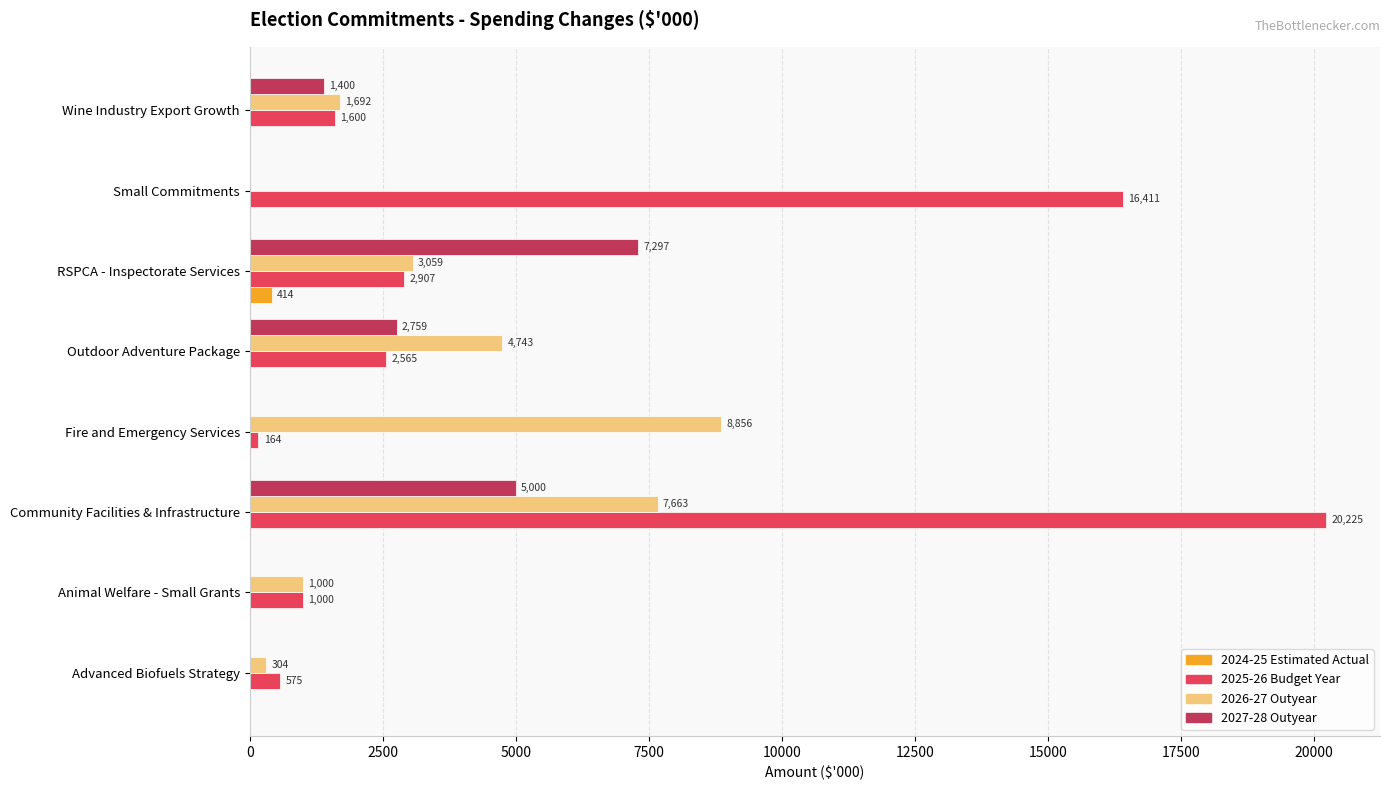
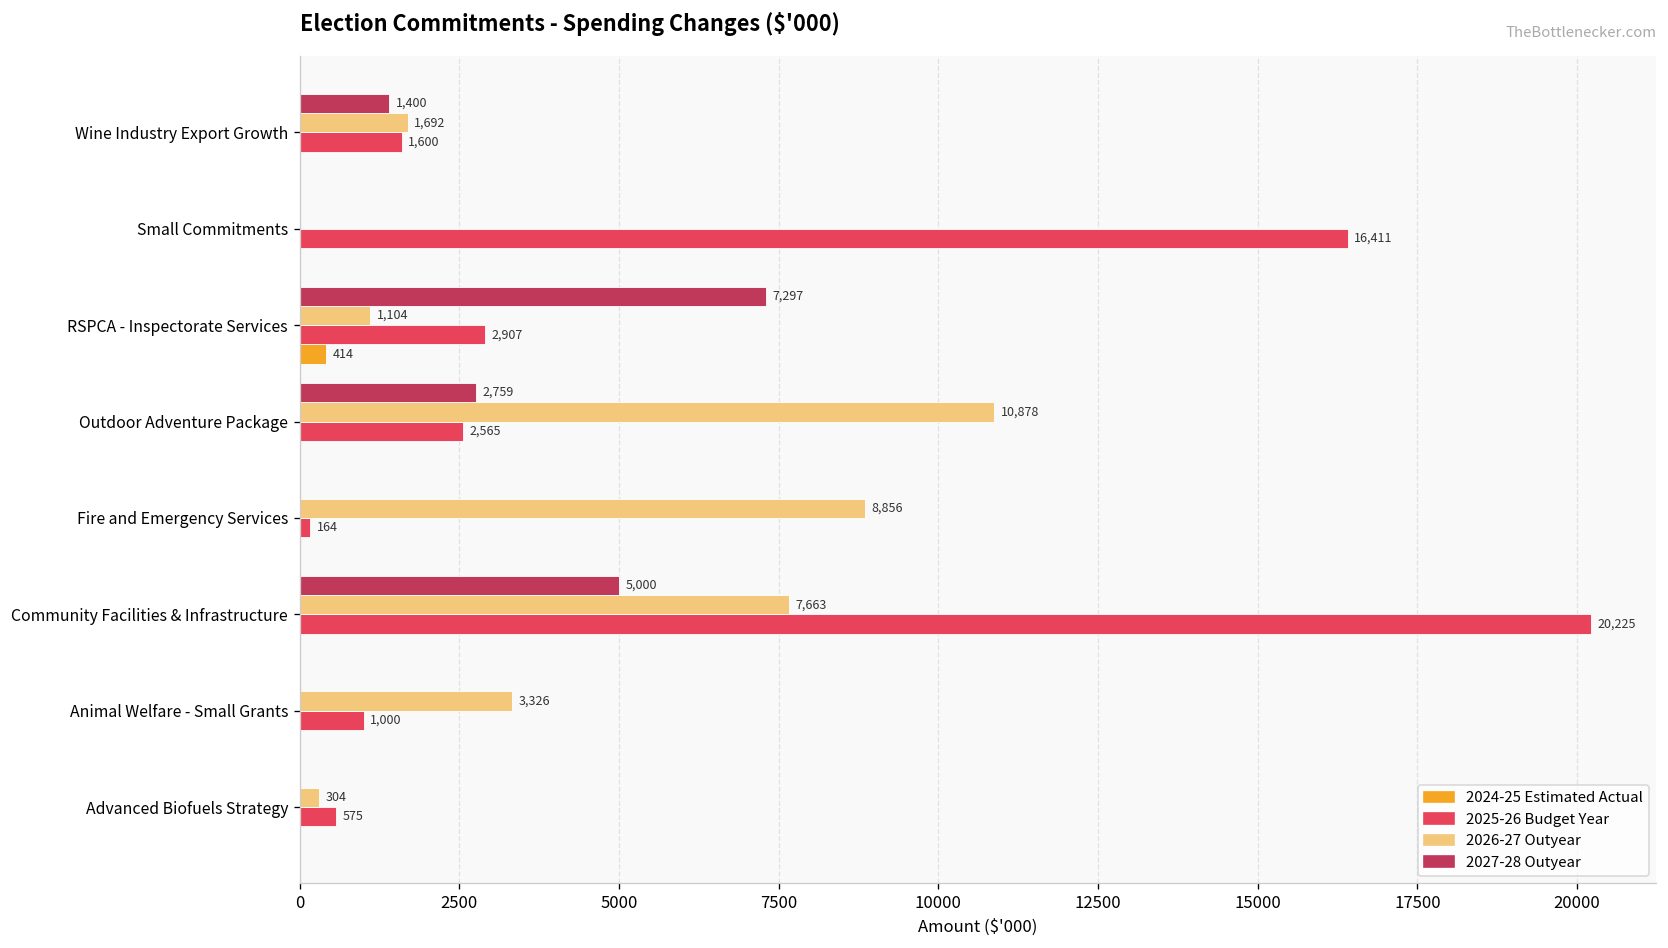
2026-27 Outyear, RSPCA - Inspectorate Services: 3,059 -> 1,104
2026-27 Outyear, Outdoor Adventure Package: 4,743 -> 10,878
2026-27 Outyear, Animal Welfare - Small Grants: 1,000 -> 3,326
